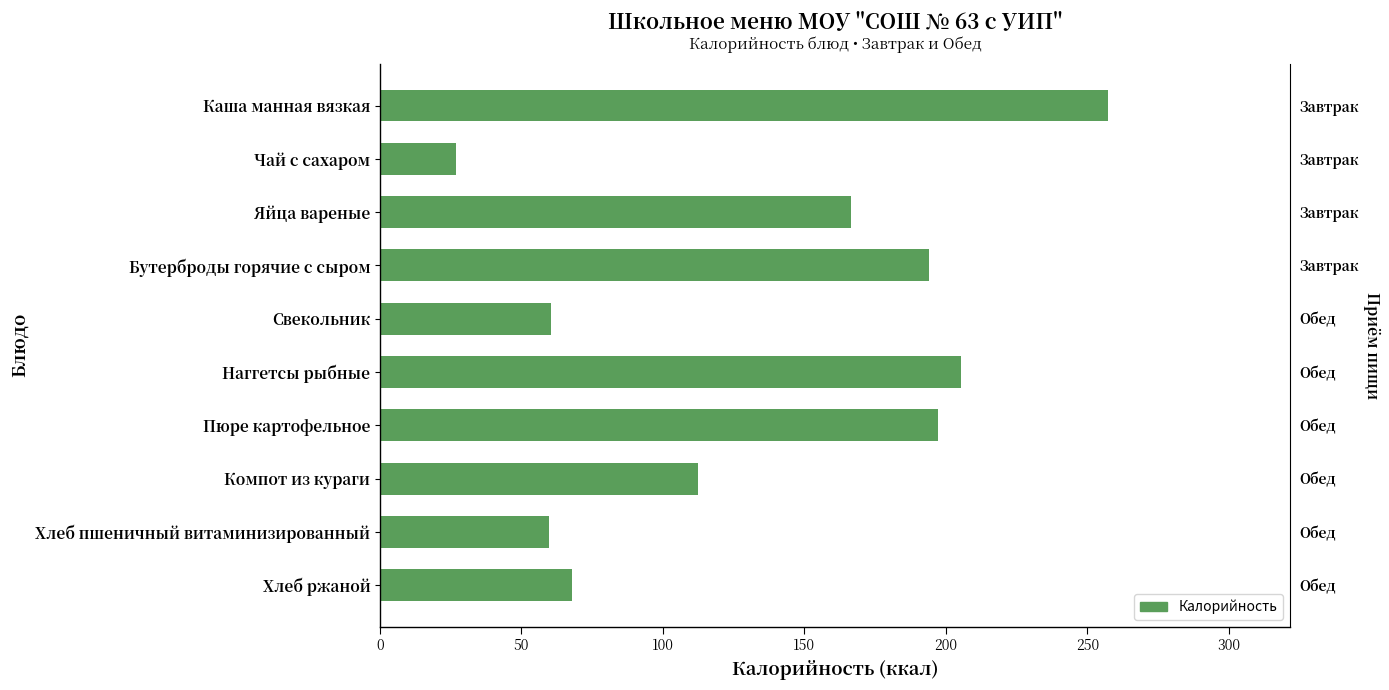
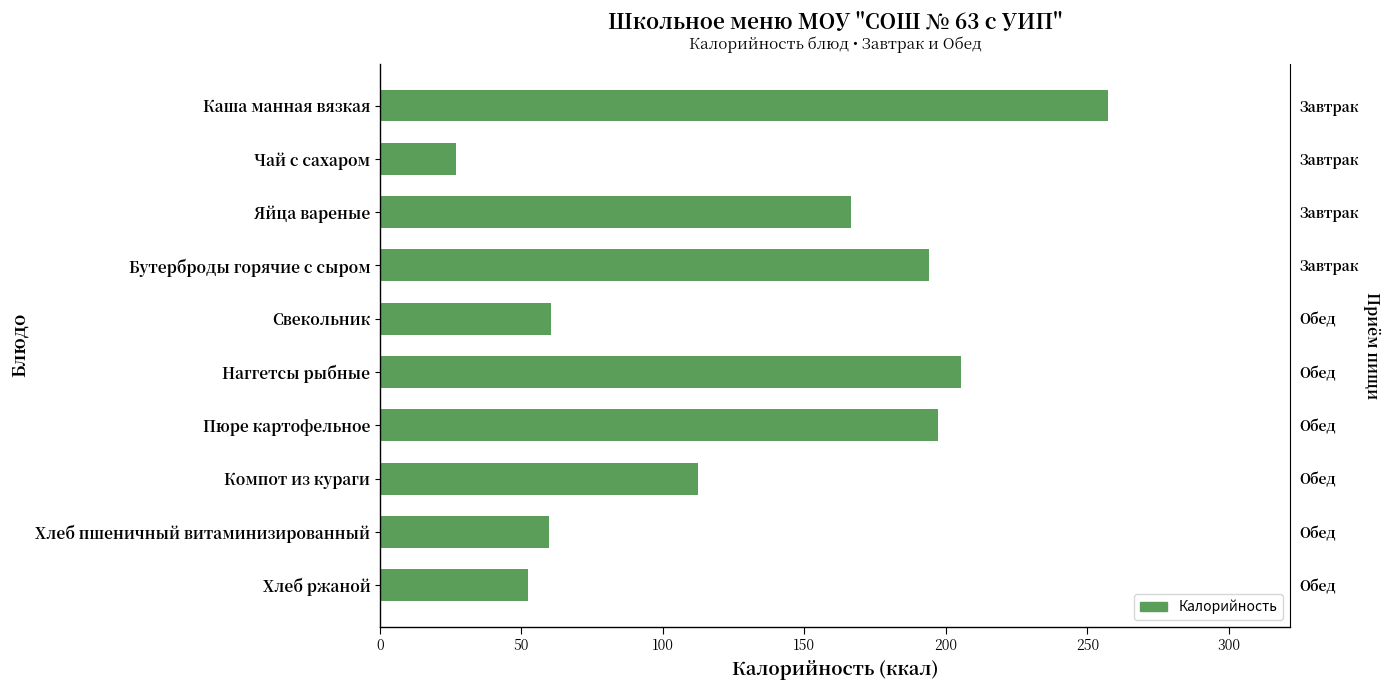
Хлеб ржаной: 68 -> 52
